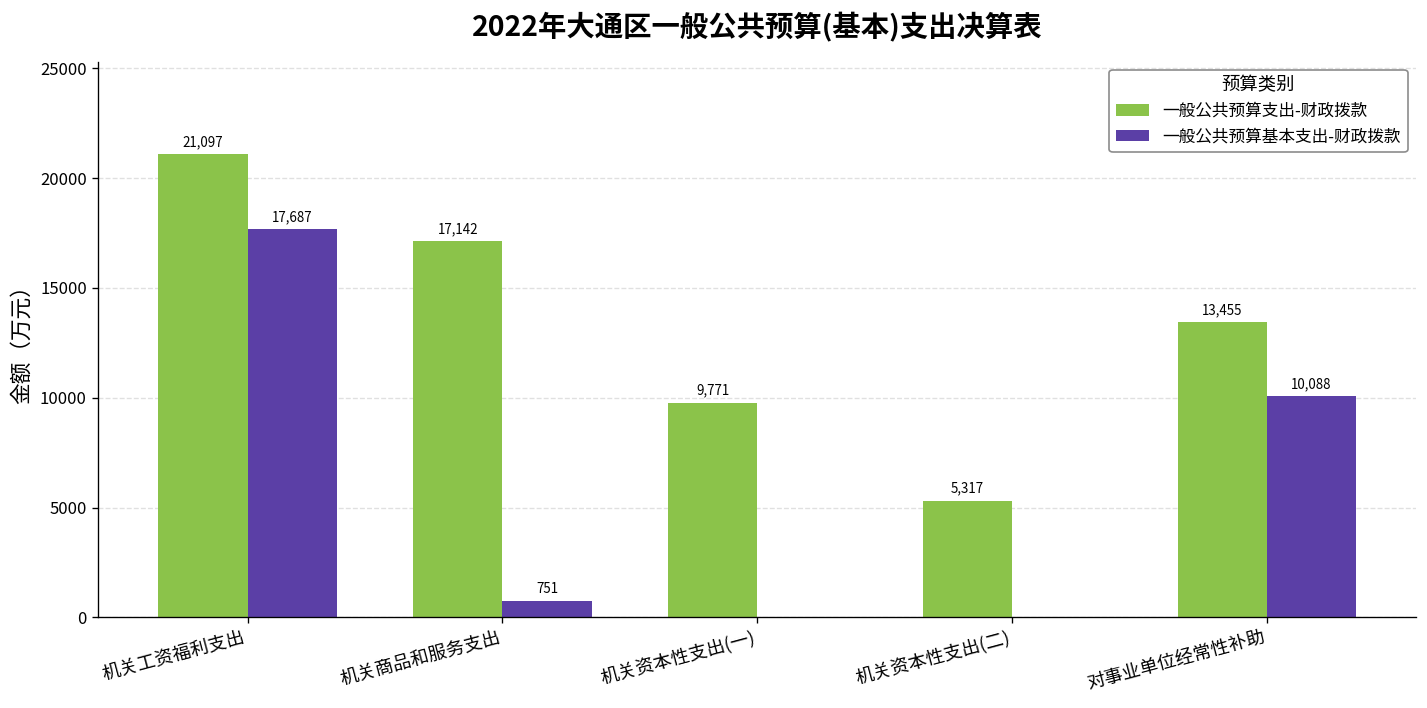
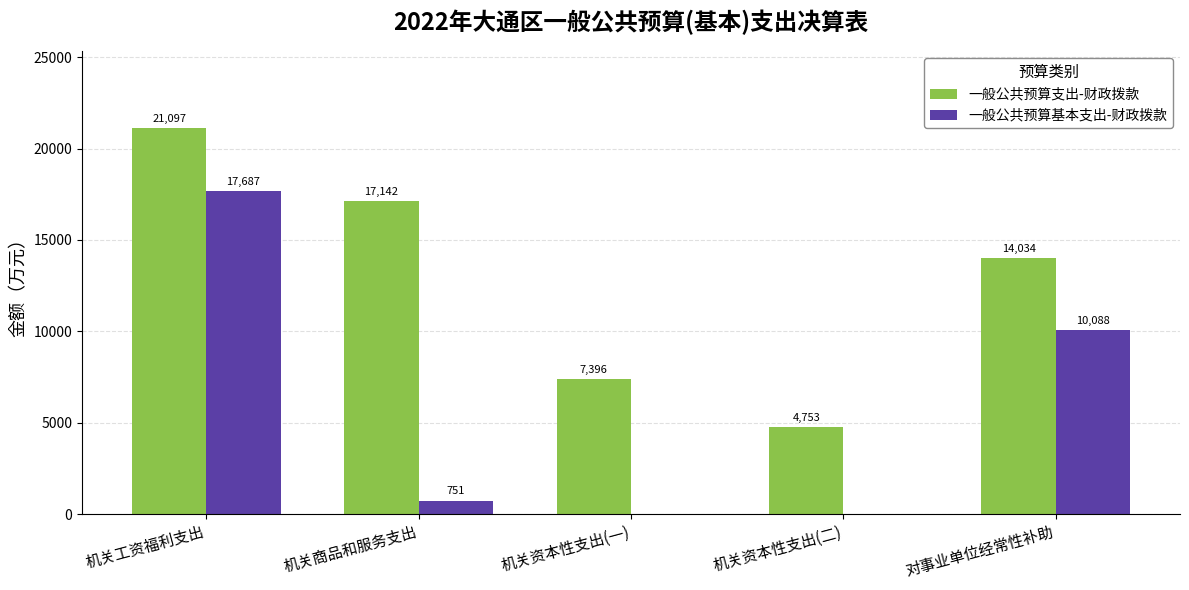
一般公共预算支出-财政拨款, 机关资本性支出(一): 9,771 -> 7,396
一般公共预算支出-财政拨款, 机关资本性支出(二): 5,317 -> 4,753
一般公共预算支出-财政拨款, 对事业单位经常性补助: 13,455 -> 14,034
